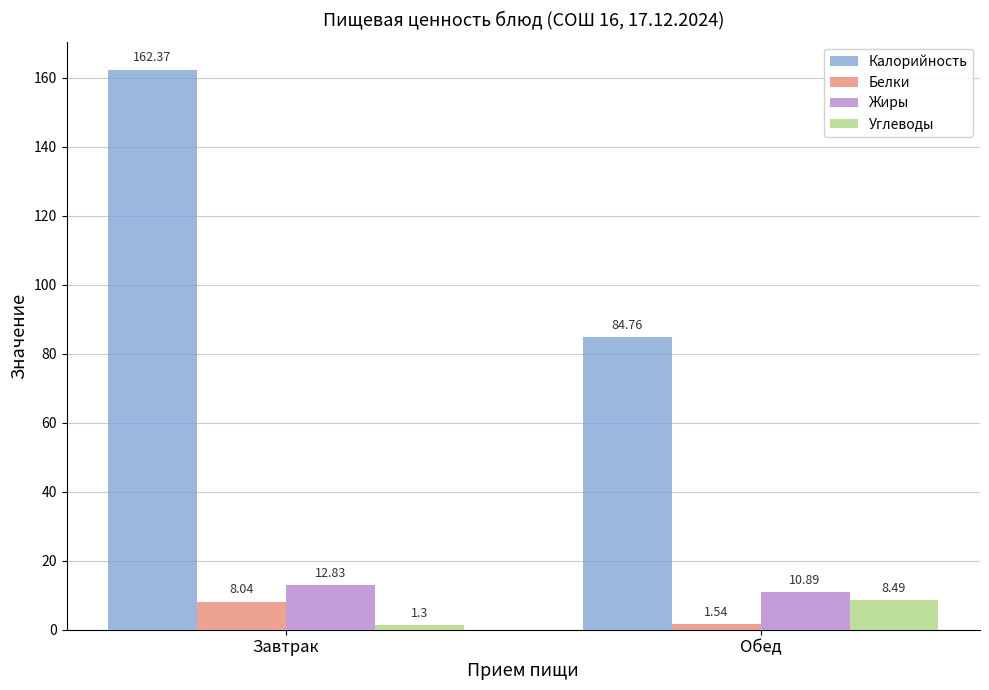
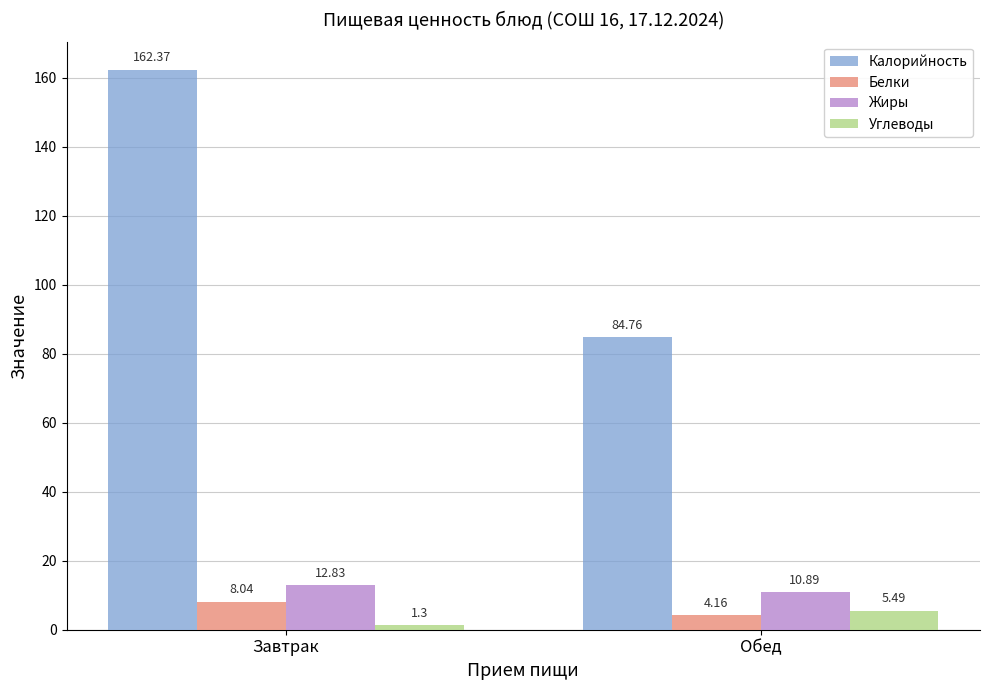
Белки, Обед: 1.54 -> 4.16
Углеводы, Обед: 8.49 -> 5.49
